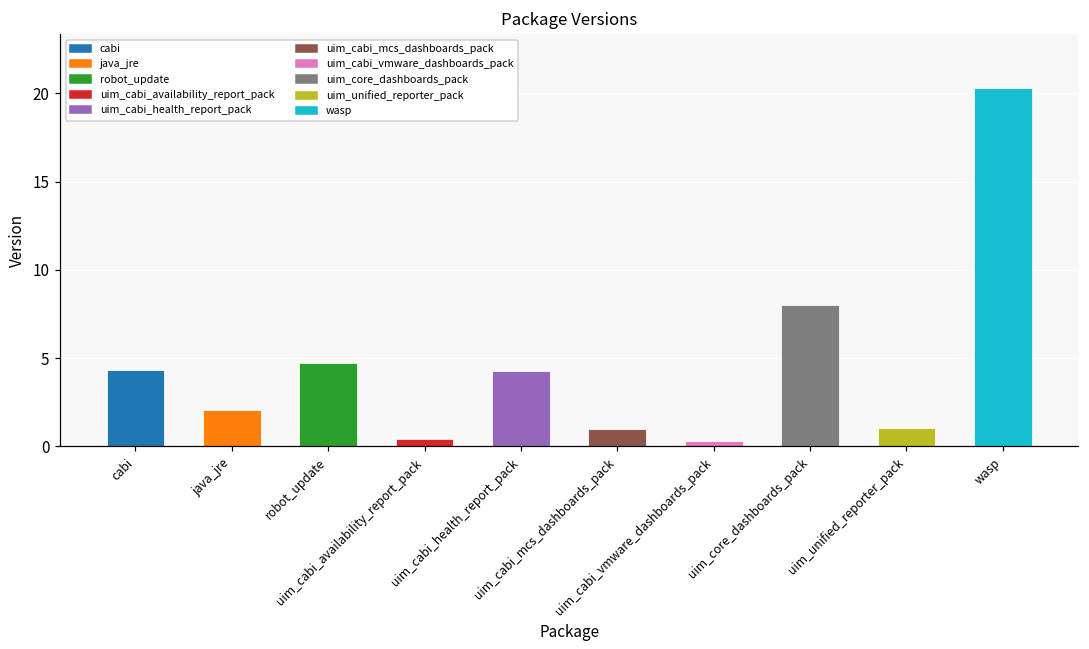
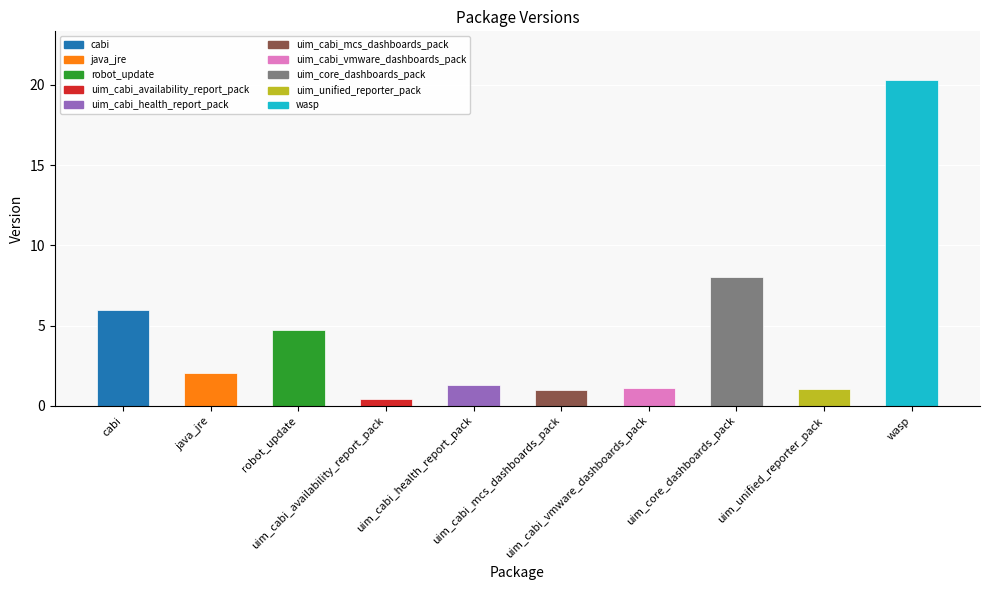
cabi: 4.3 -> 6.0
uim_cabi_health_report_pack: 4.3 -> 1.3
uim_cabi_vmware_dashboards_pack: 0.3 -> 1.1
